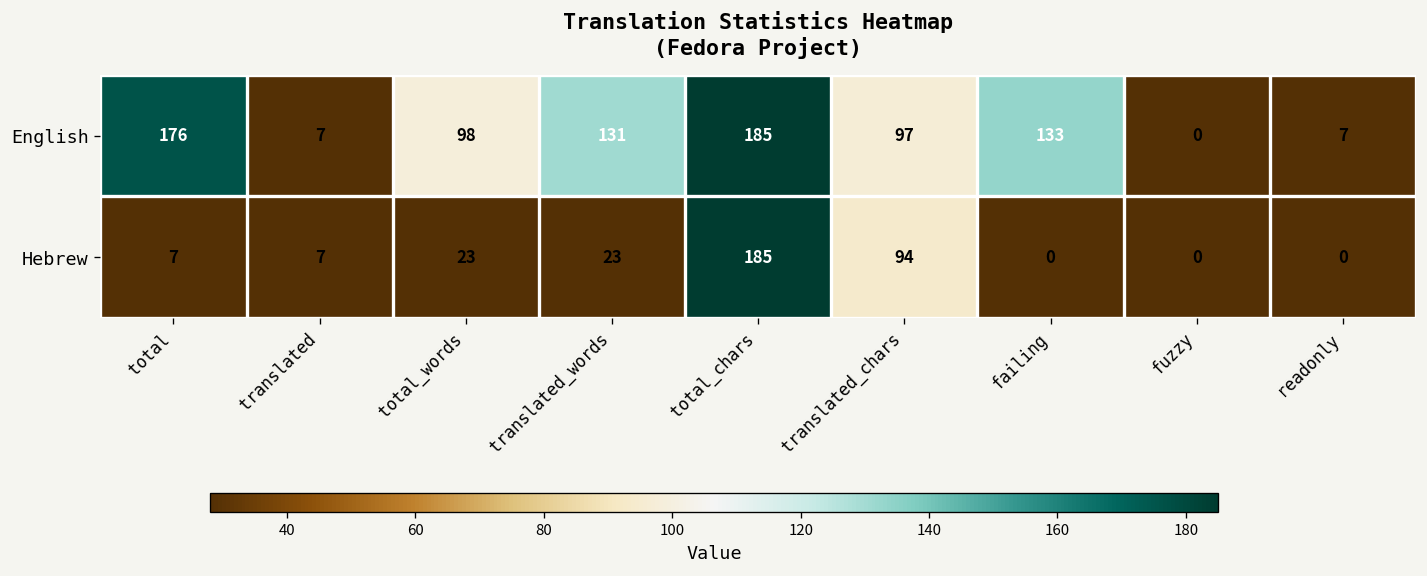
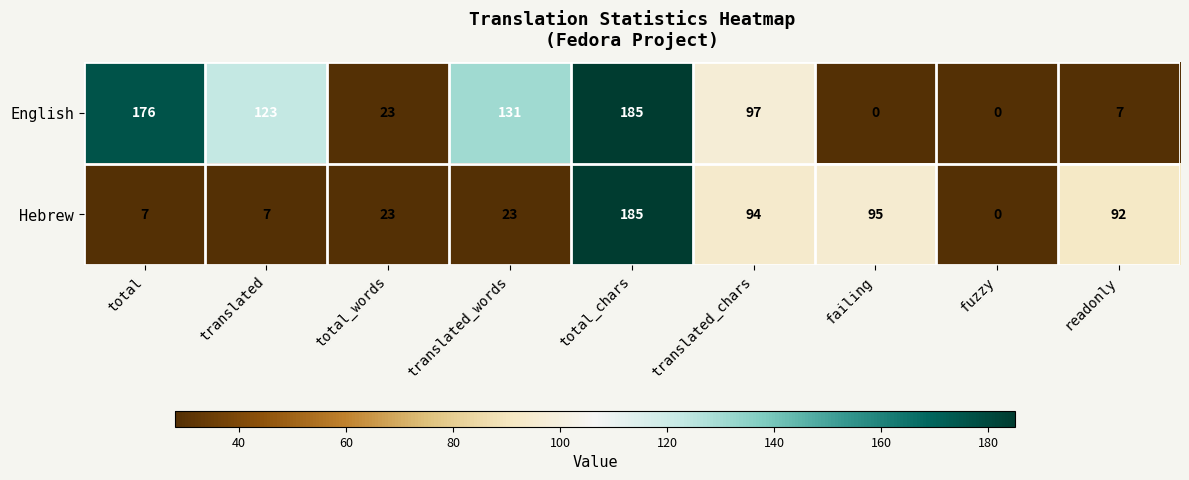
English, translated: 7 -> 123
English, total_words: 98 -> 23
English, failing: 133 -> 0
Hebrew, failing: 0 -> 95
Hebrew, readonly: 0 -> 92
